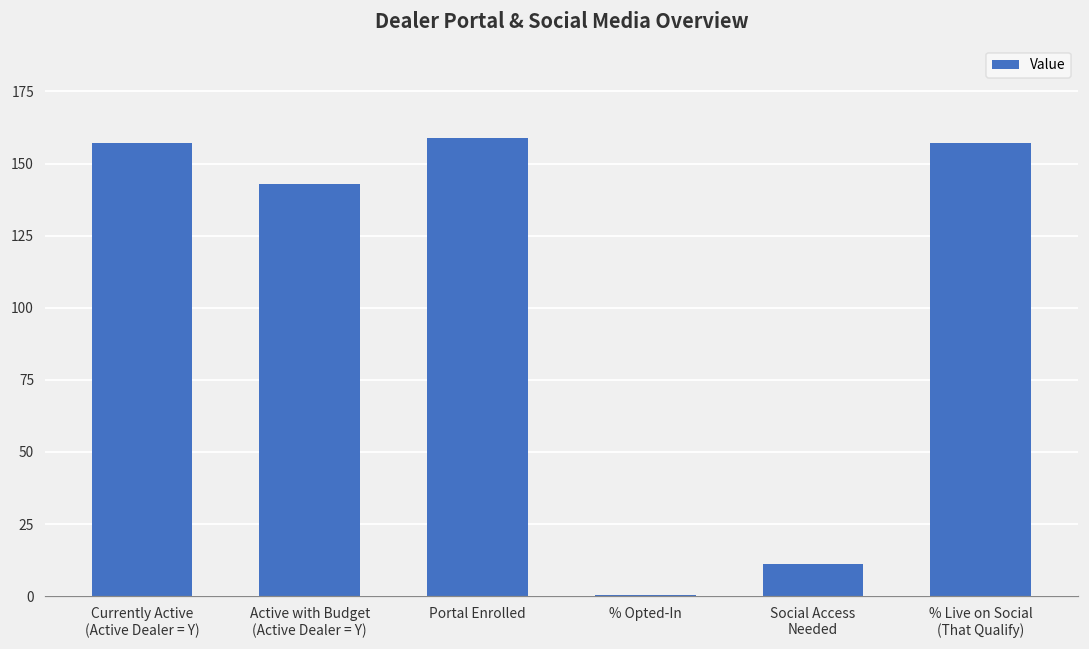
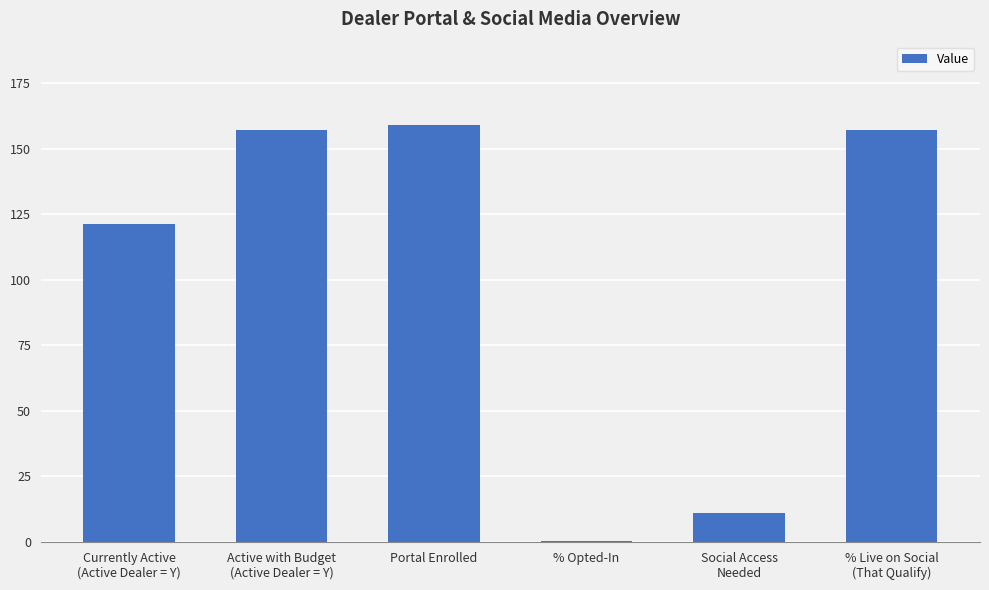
Currently Active (Active Dealer = Y): 157 -> 121
Active with Budget (Active Dealer = Y): 143 -> 157
